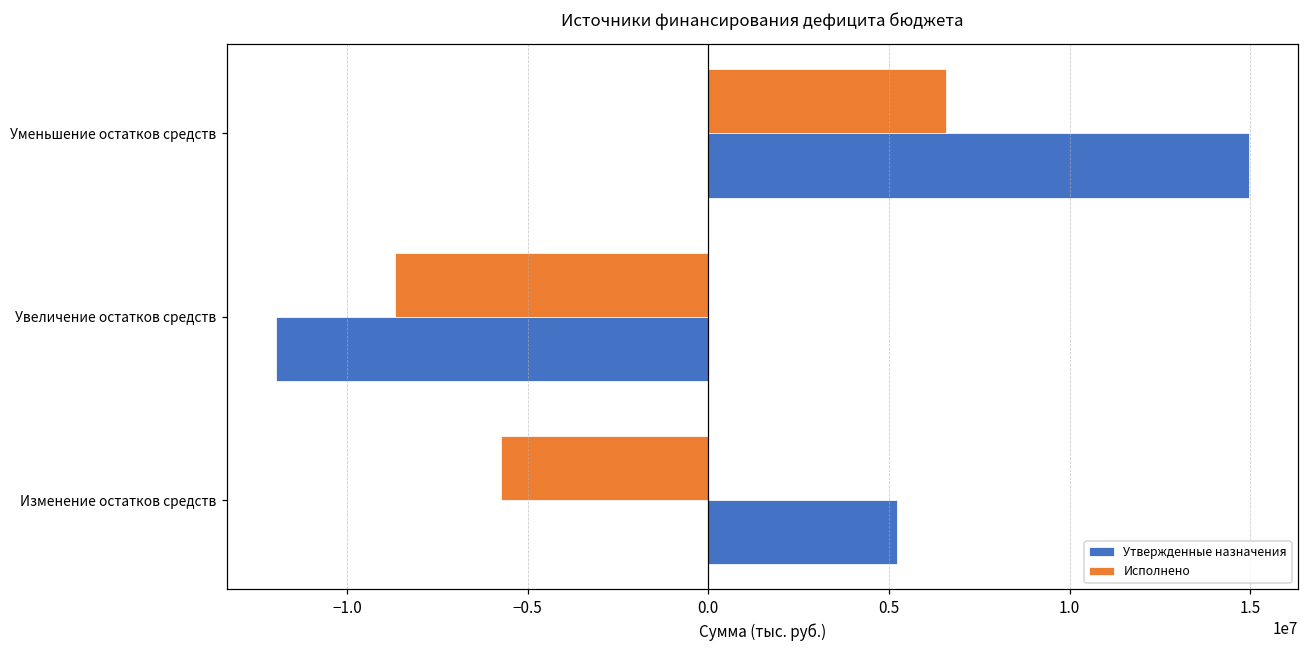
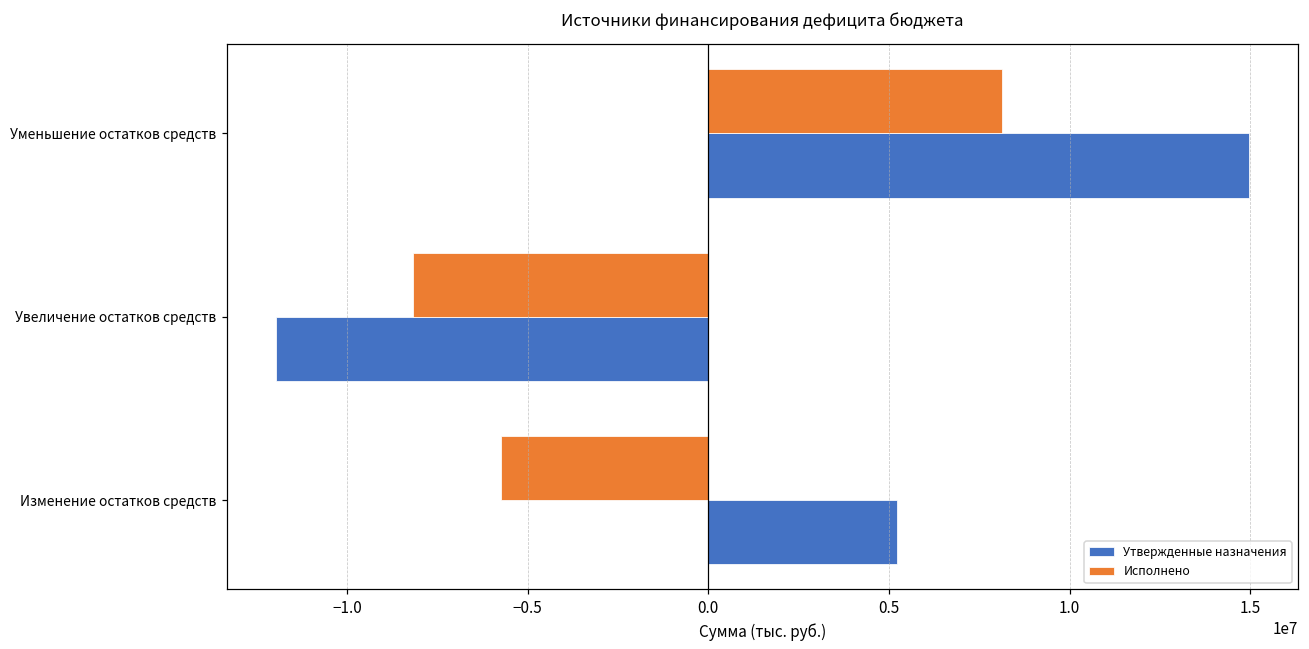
Исполнено, Уменьшение остатков средств: 6600000 -> 8100000
Исполнено, Увеличение остатков средств: -8700000 -> -8200000
